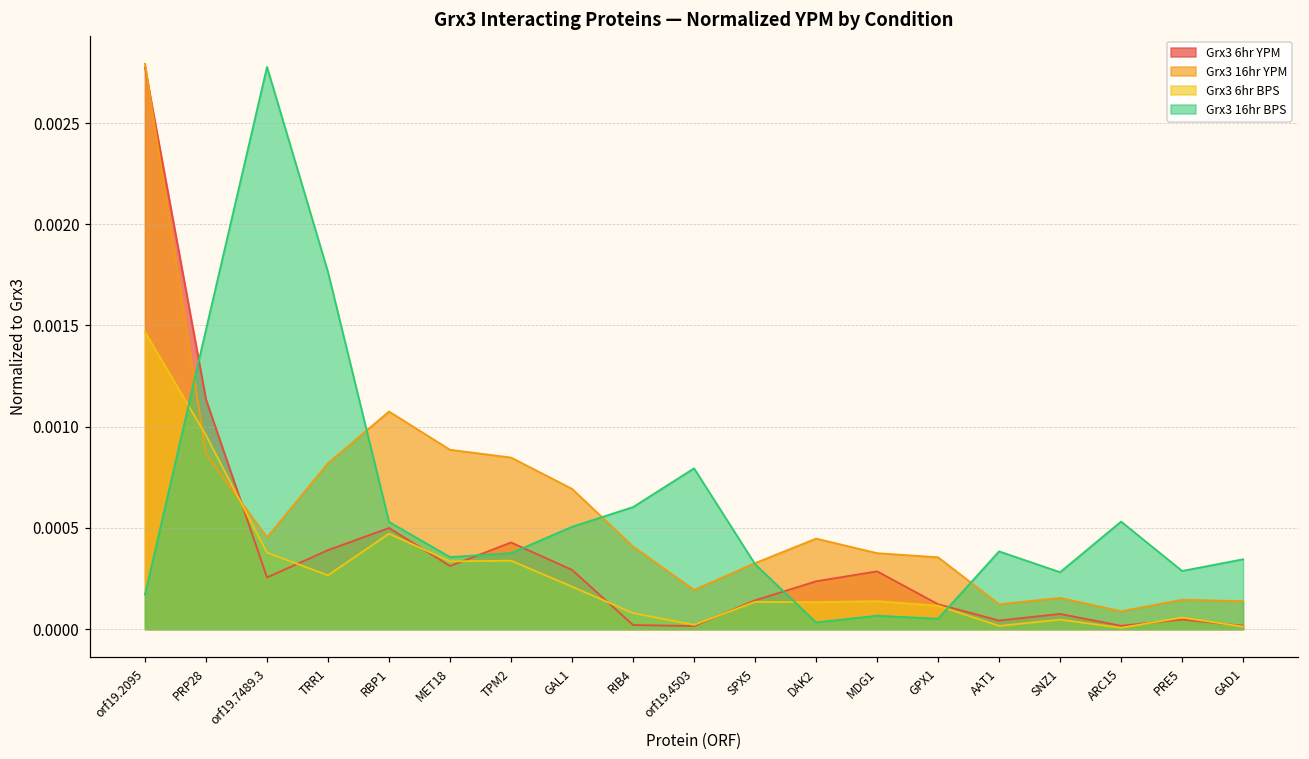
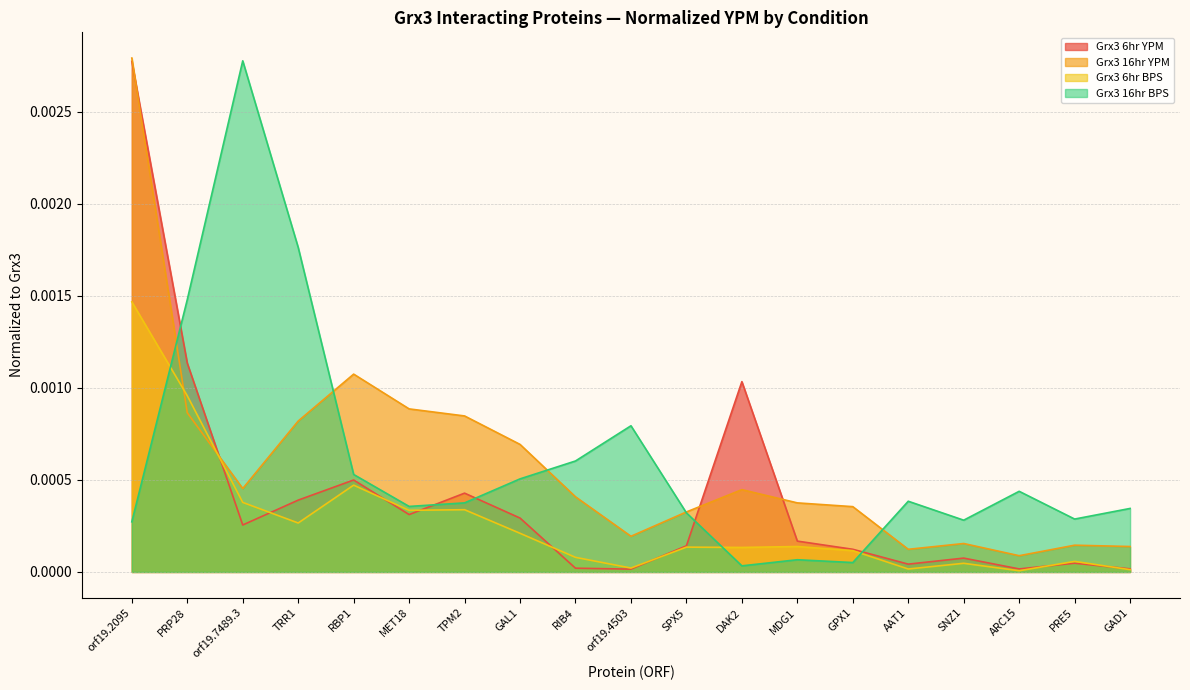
Grx3 16hr BPS, orf19.2095: 0.00017 -> 0.00027
Grx3 6hr YPM, DAK2: 0.00024 -> 0.00103
Grx3 6hr YPM, MDG1: 0.00029 -> 0.00017
Grx3 16hr BPS, ARC15: 0.00053 -> 0.00044
